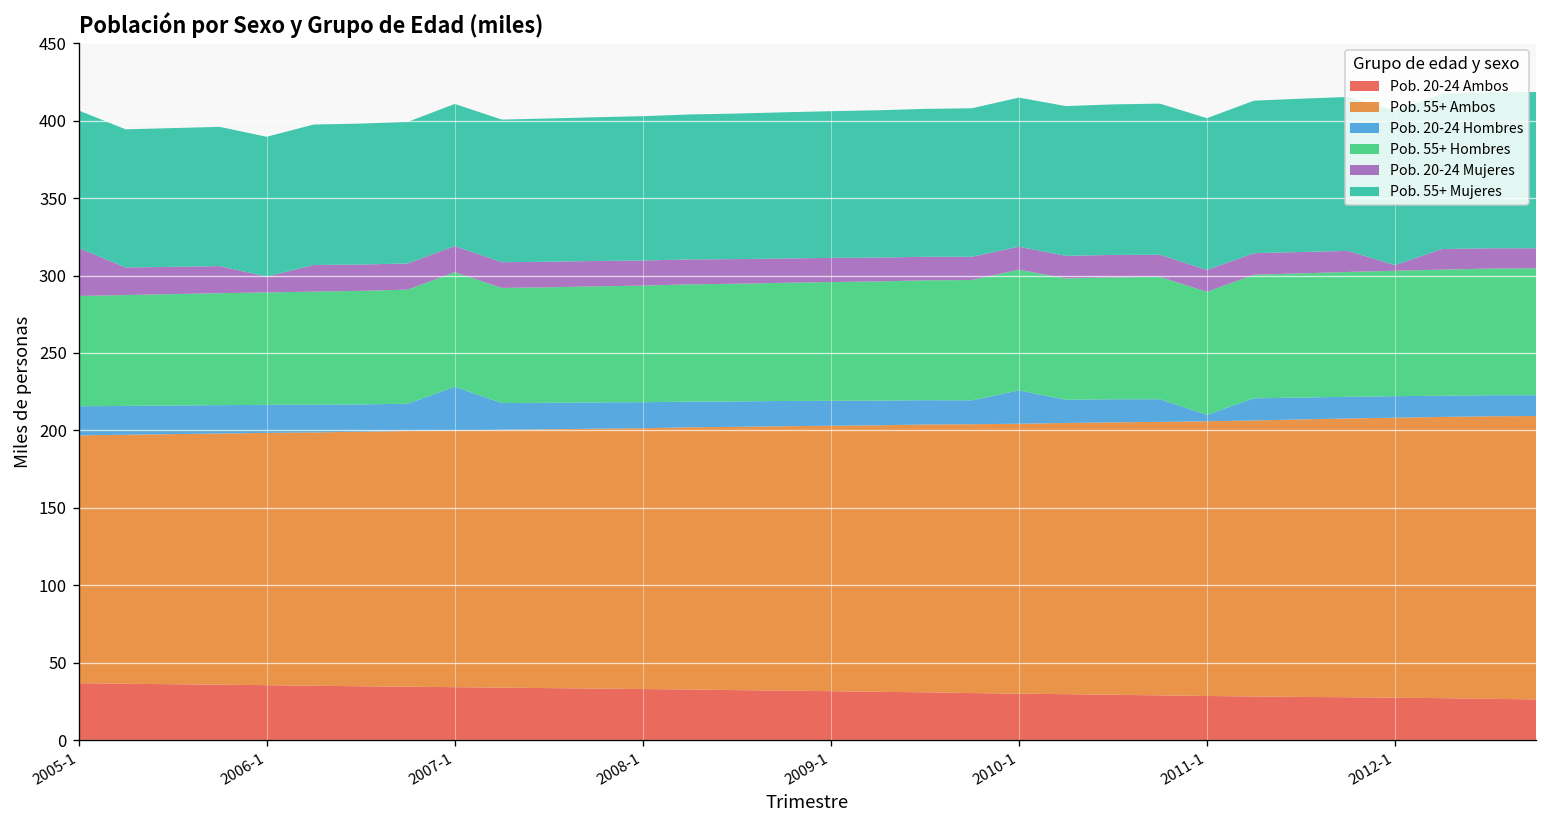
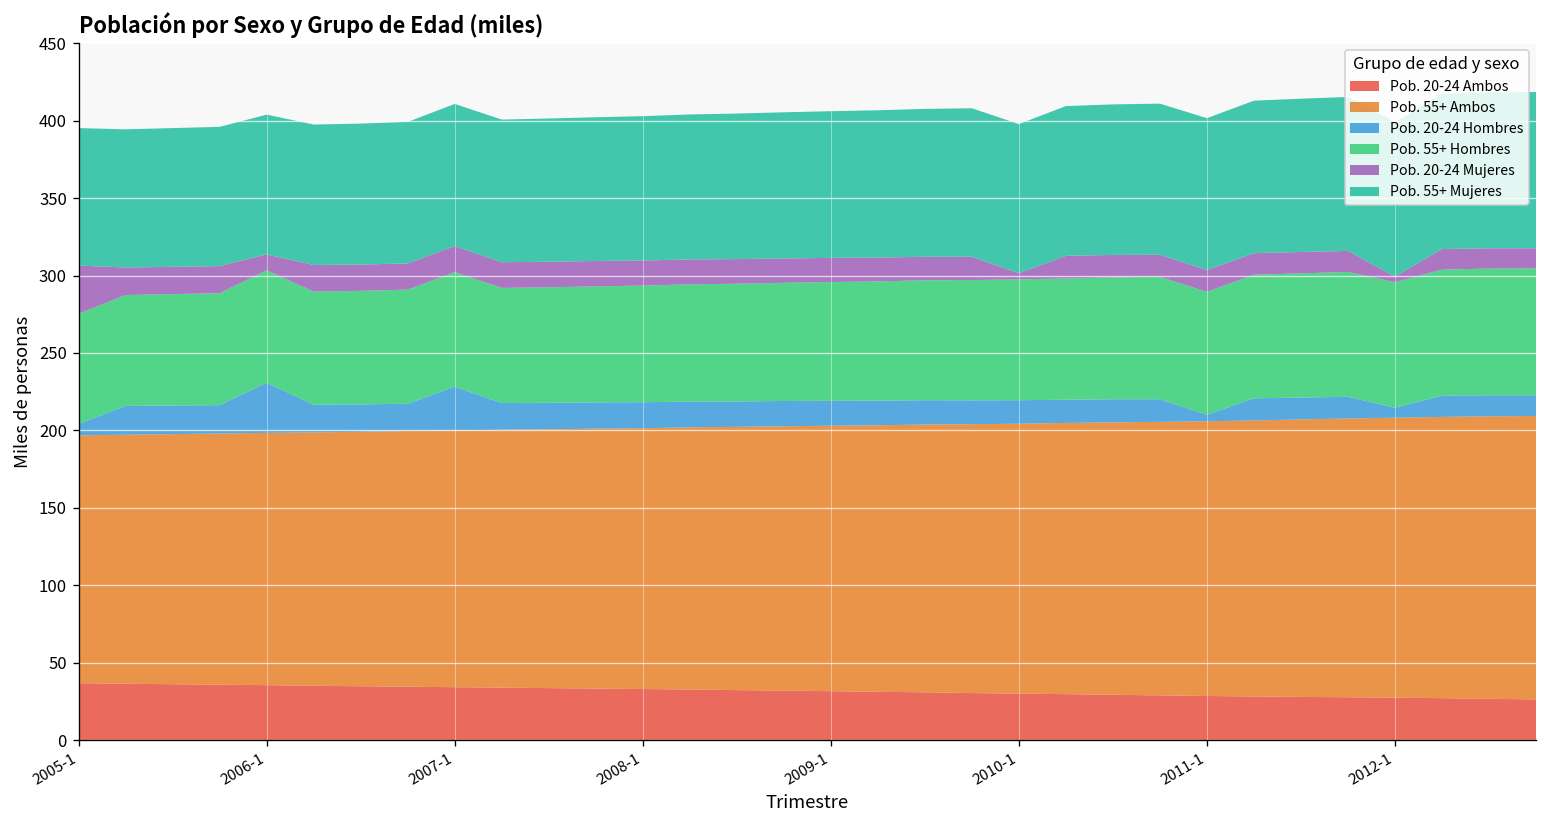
Pob. 20-24 Hombres, 2005-1: 19 -> 7
Pob. 20-24 Hombres, 2006-1: 18 -> 32
Pob. 20-24 Hombres, 2010-1: 22 -> 15
Pob. 20-24 Mujeres, 2010-1: 15 -> 4
Pob. 20-24 Hombres, 2012-1: 14 -> 7
